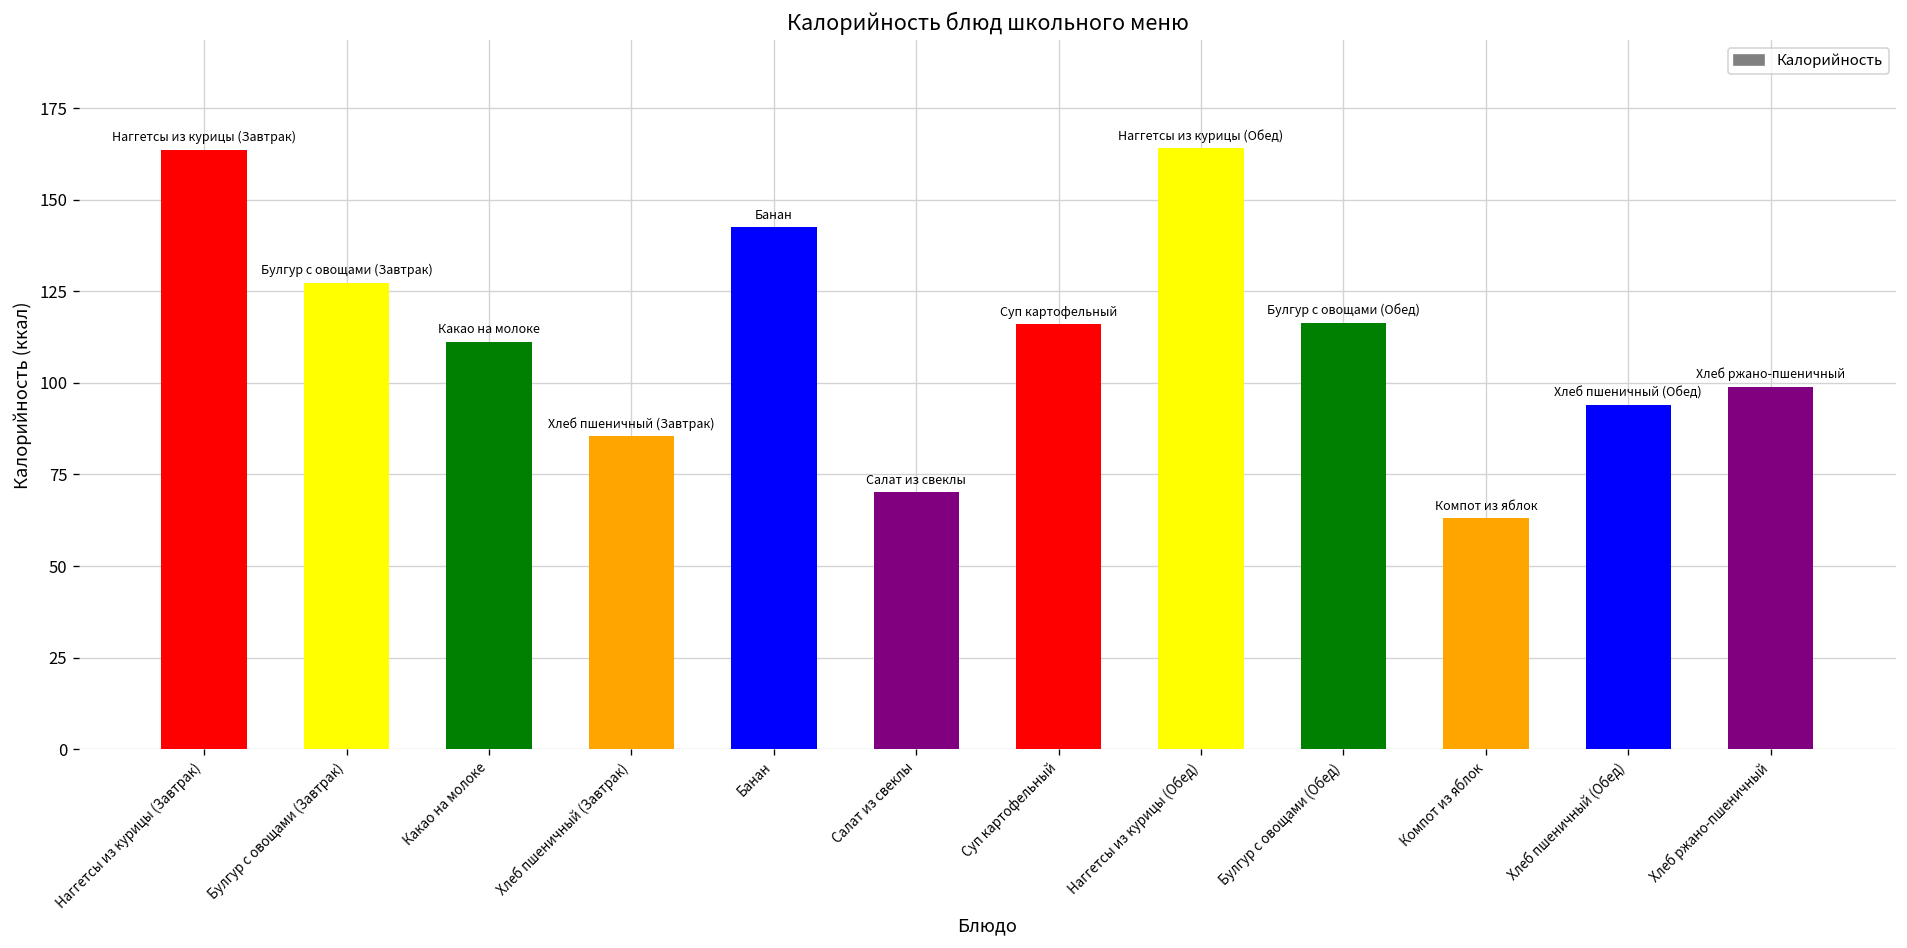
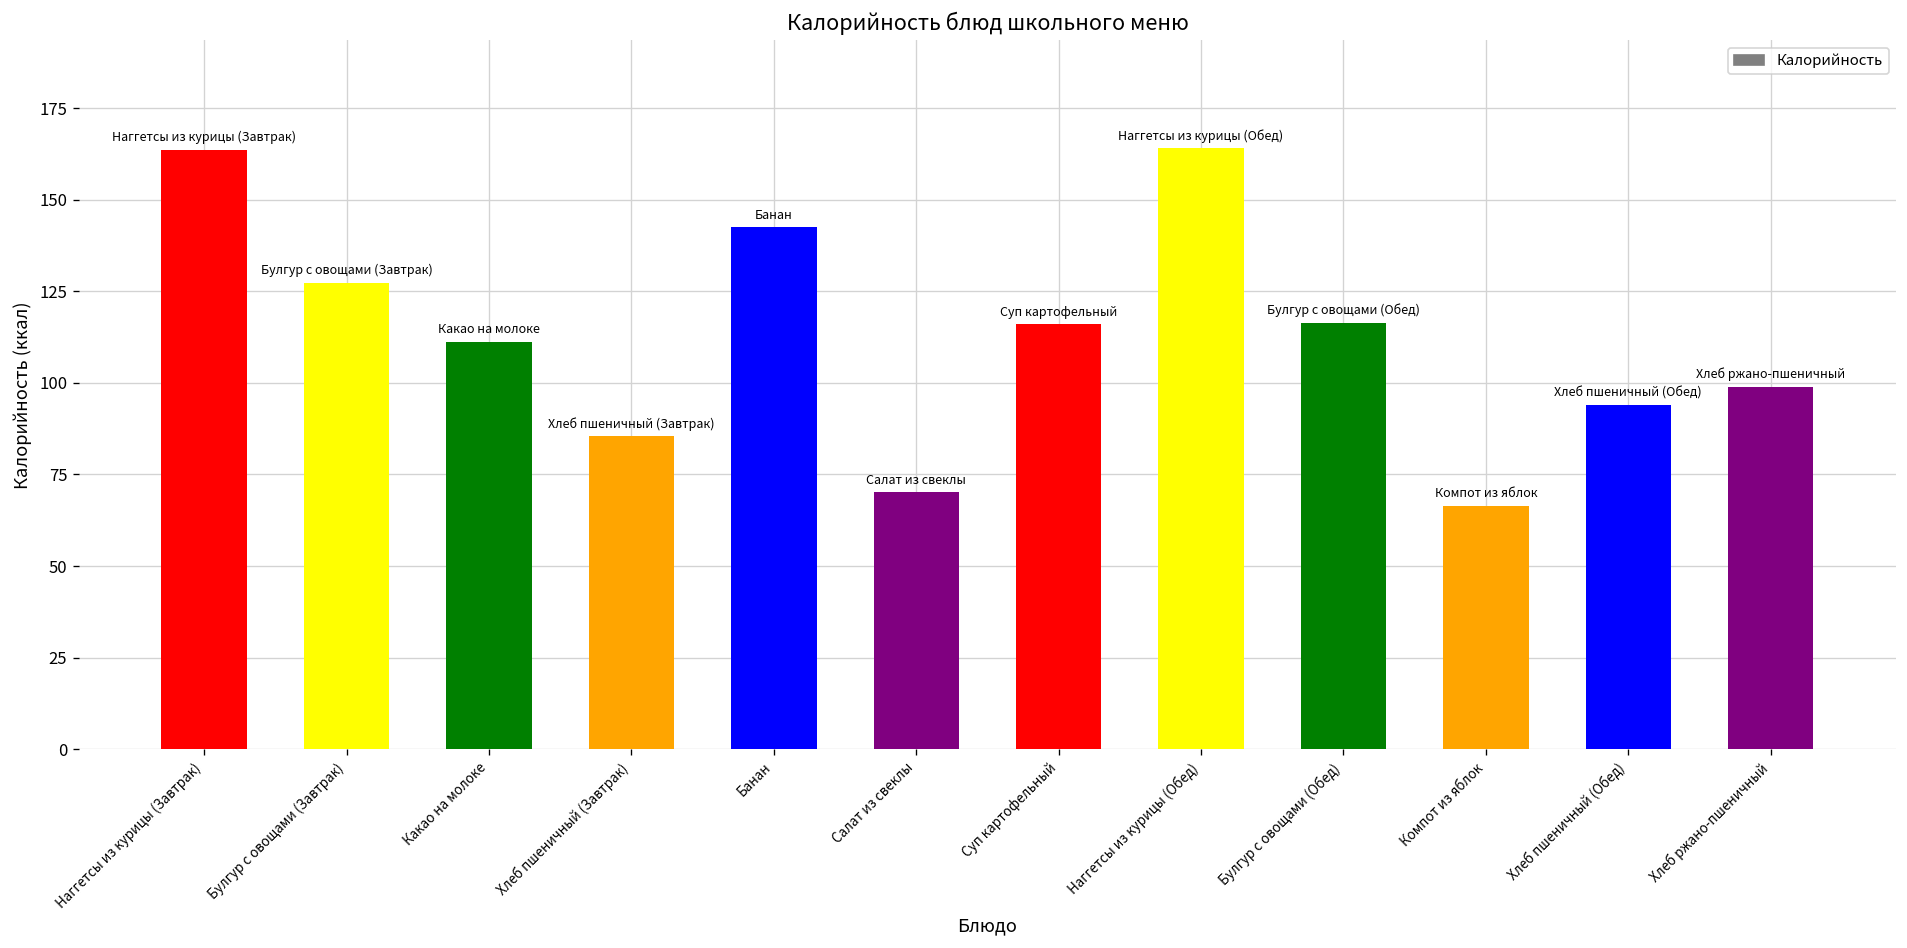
Компот из яблок: 63 -> 66
